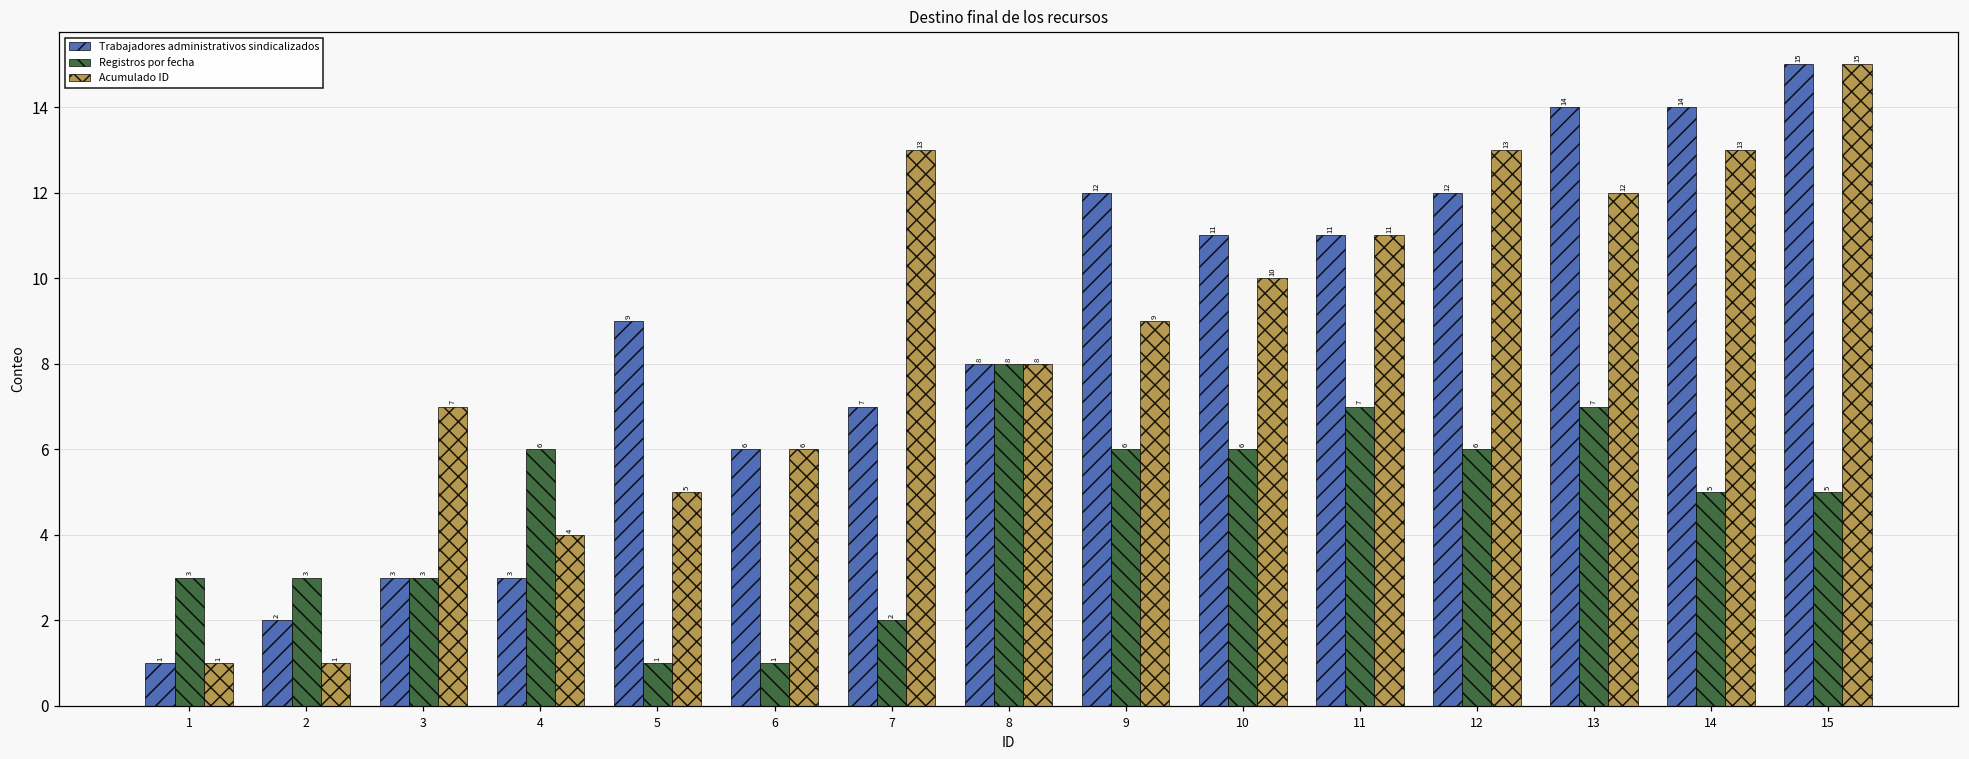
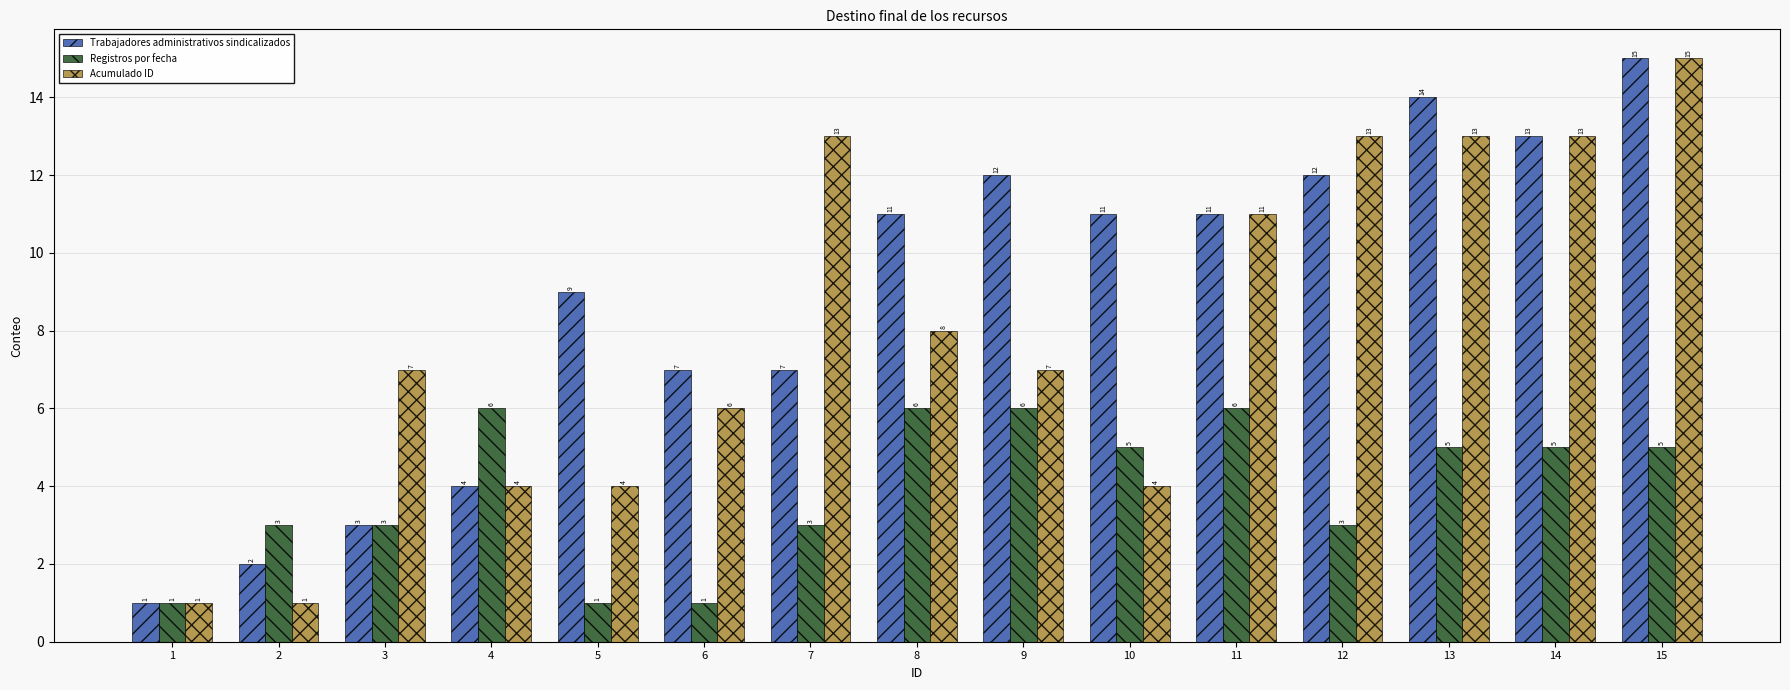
Registros por fecha, 1: 3 -> 1
Trabajadores administrativos sindicalizados, 4: 3 -> 4
Acumulado ID, 5: 5 -> 4
Trabajadores administrativos sindicalizados, 6: 6 -> 7
Registros por fecha, 7: 2 -> 3
Trabajadores administrativos sindicalizados, 8: 8 -> 11
Registros por fecha, 8: 8 -> 6
Acumulado ID, 9: 9 -> 7
Registros por fecha, 10: 6 -> 5
Acumulado ID, 10: 10 -> 4
Registros por fecha, 11: 7 -> 6
Registros por fecha, 12: 6 -> 3
Registros por fecha, 13: 7 -> 5
Acumulado ID, 13: 12 -> 13
Trabajadores administrativos sindicalizados, 14: 14 -> 13
